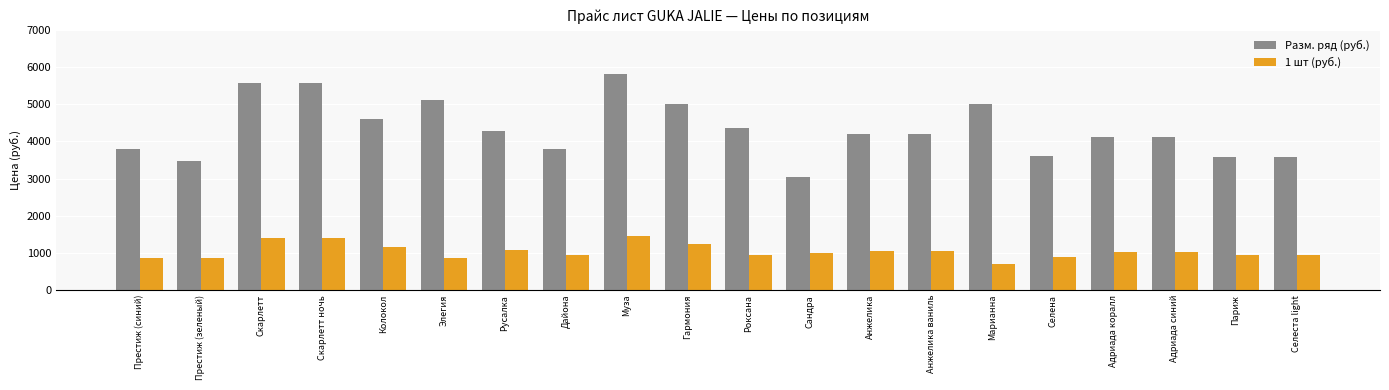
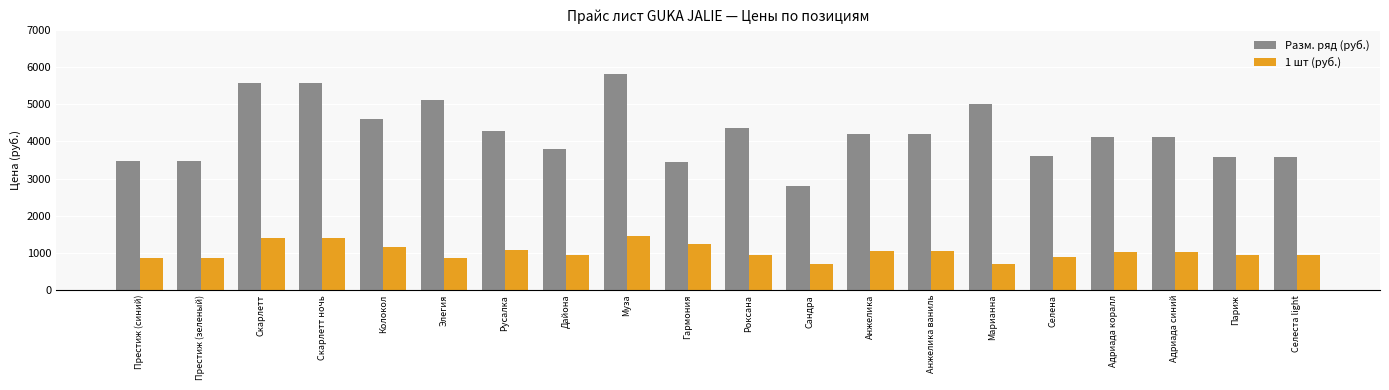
Разм. ряд (руб.), Престиж (синий): 3800 -> 3500
Разм. ряд (руб.), Гармония: 5000 -> 3400
Разм. ряд (руб.), Сандра: 3000 -> 2800
1 шт (руб.), Сандра: 1000 -> 700
